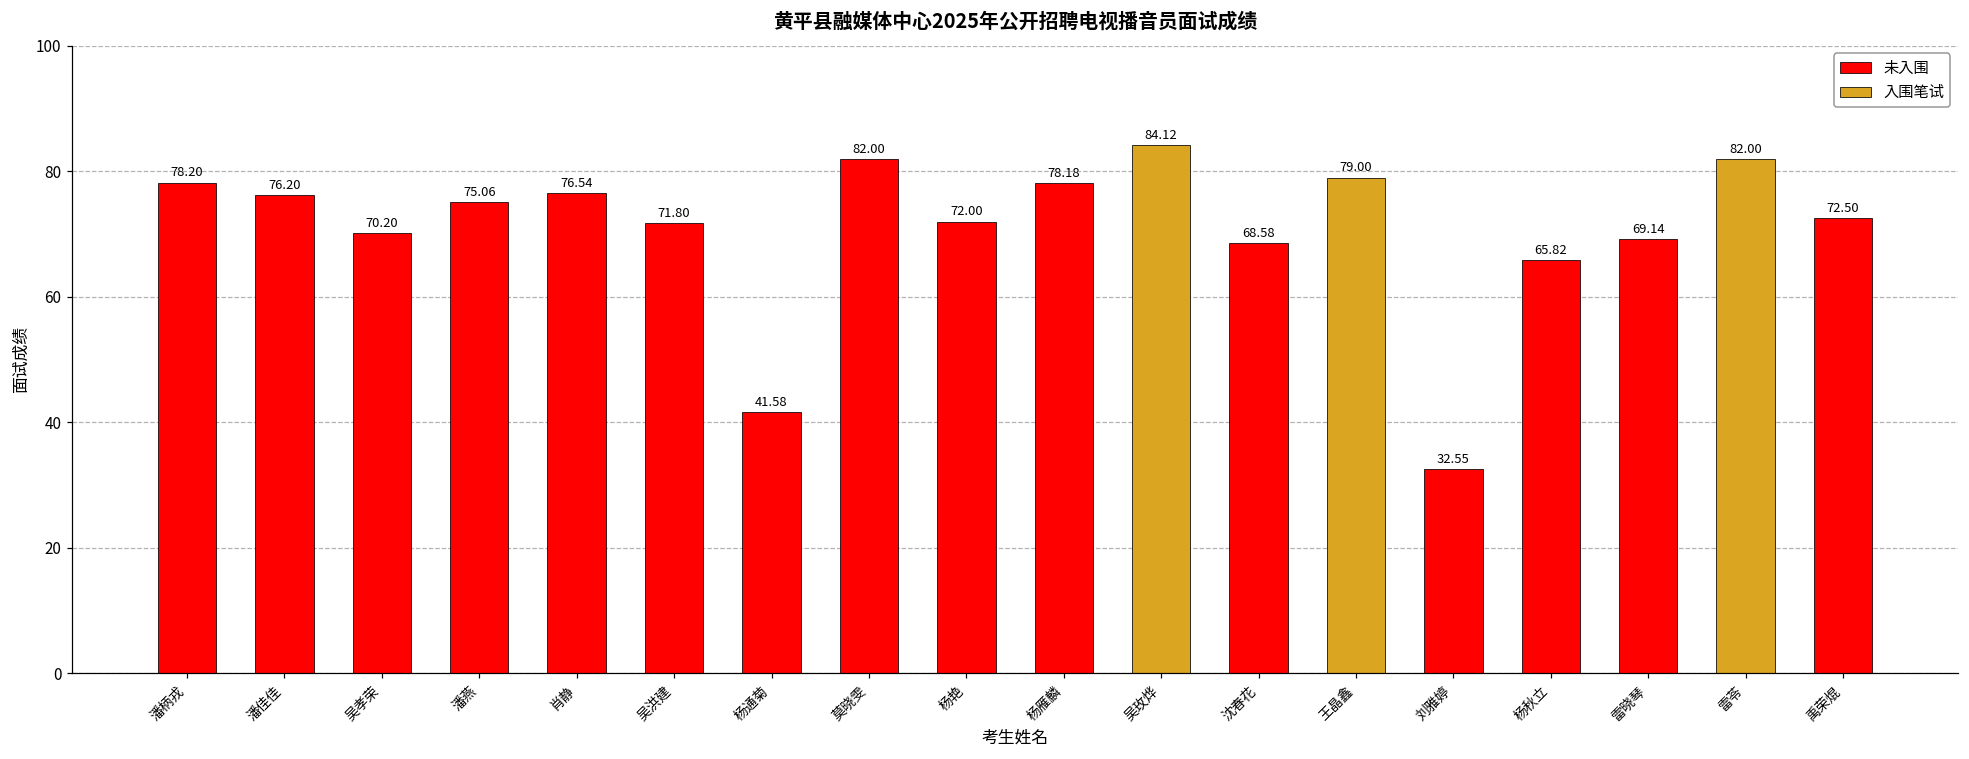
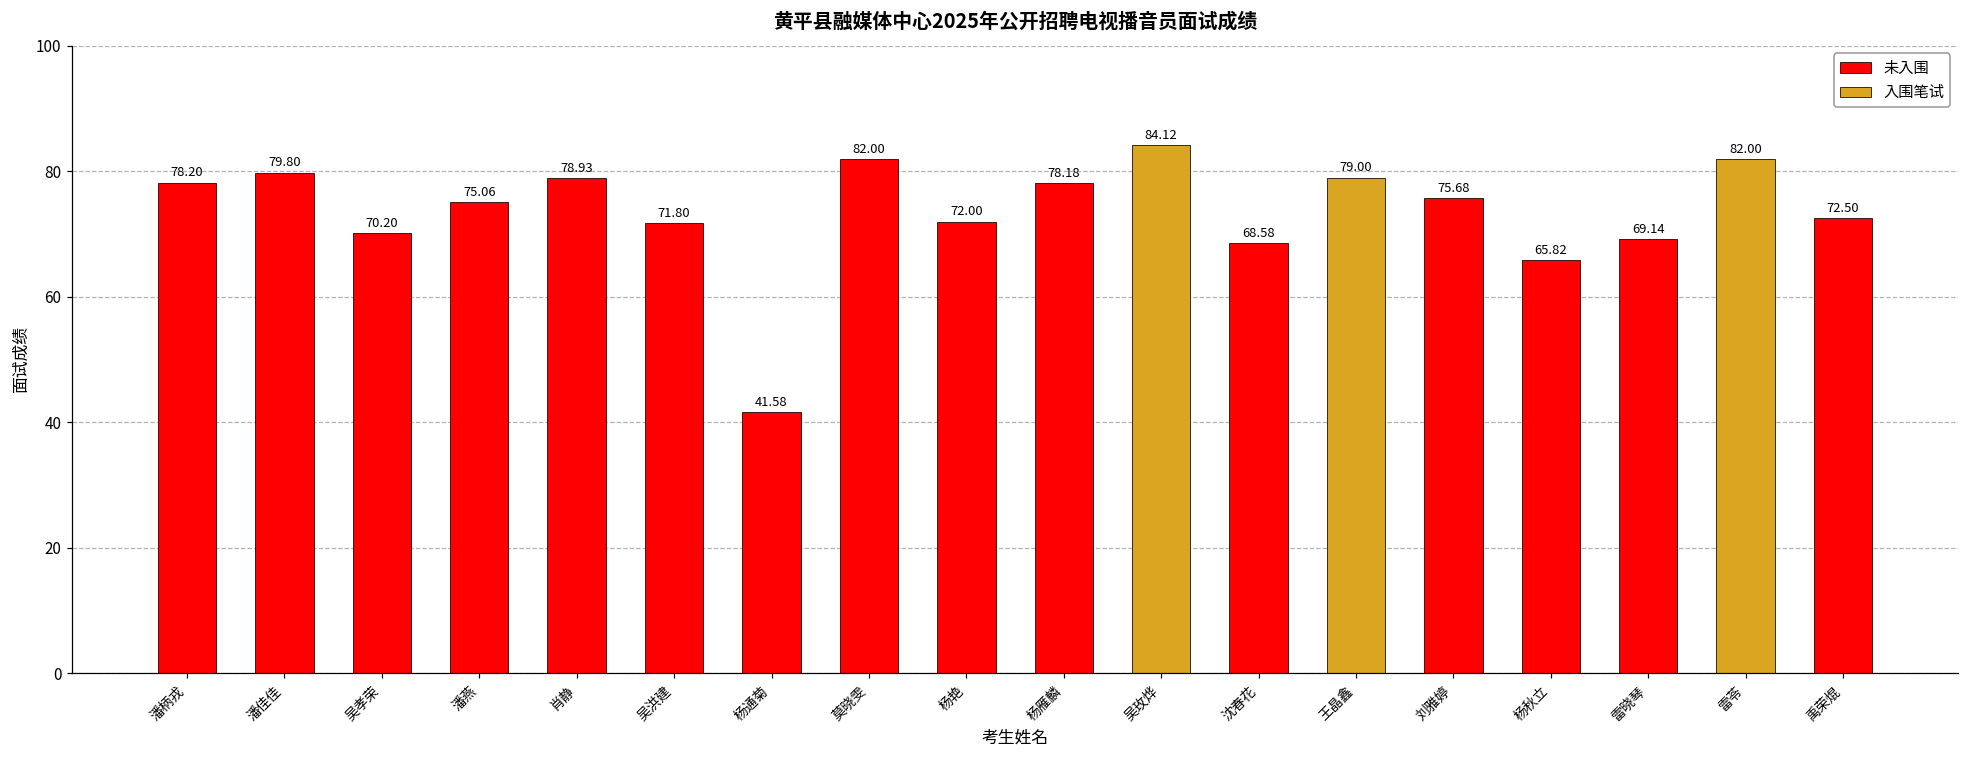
潘佳佳: 76.20 -> 79.80
肖静: 76.54 -> 78.93
刘雅婷: 32.55 -> 75.68
